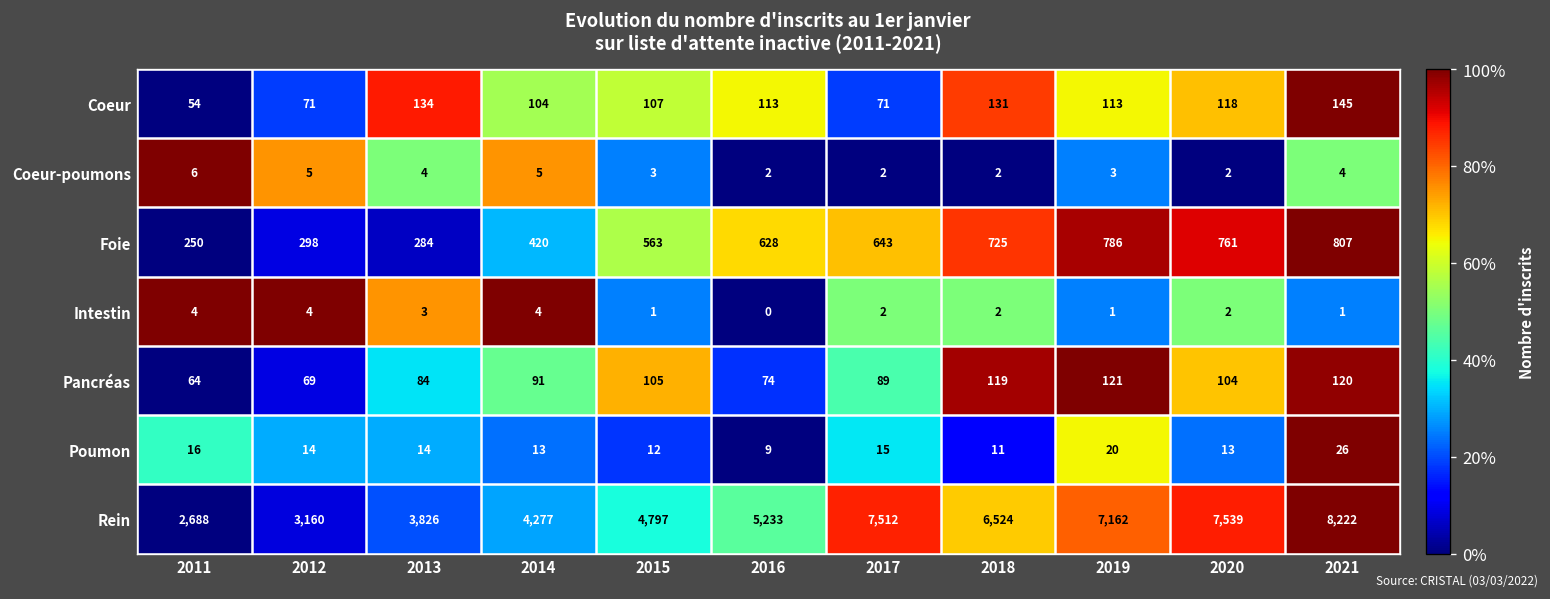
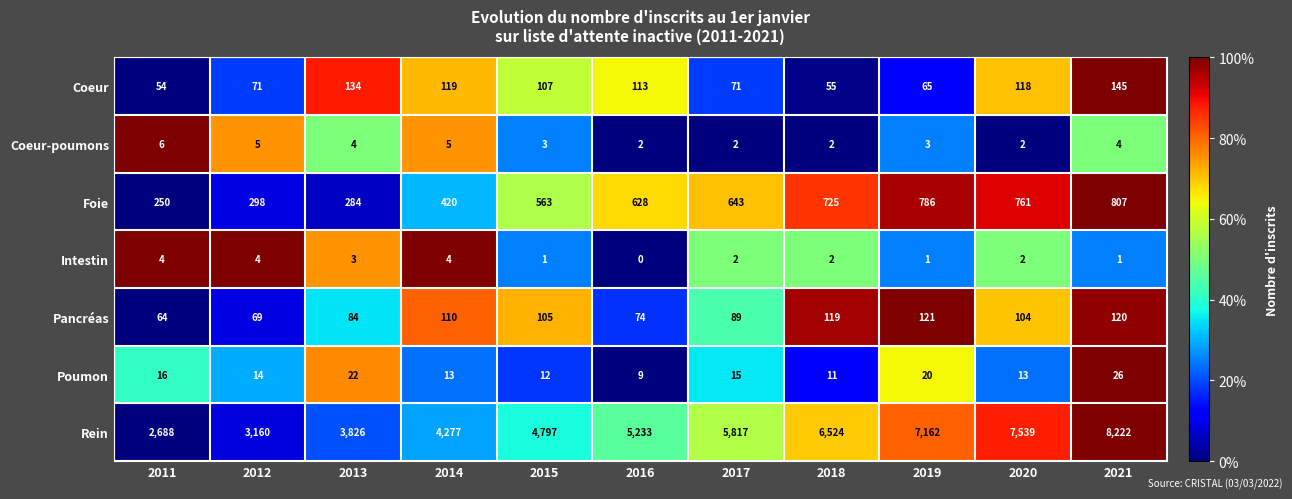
Coeur, 2014: 104 -> 119
Coeur, 2018: 131 -> 55
Coeur, 2019: 113 -> 65
Pancréas, 2014: 91 -> 110
Poumon, 2013: 14 -> 22
Rein, 2017: 7,512 -> 5,817
